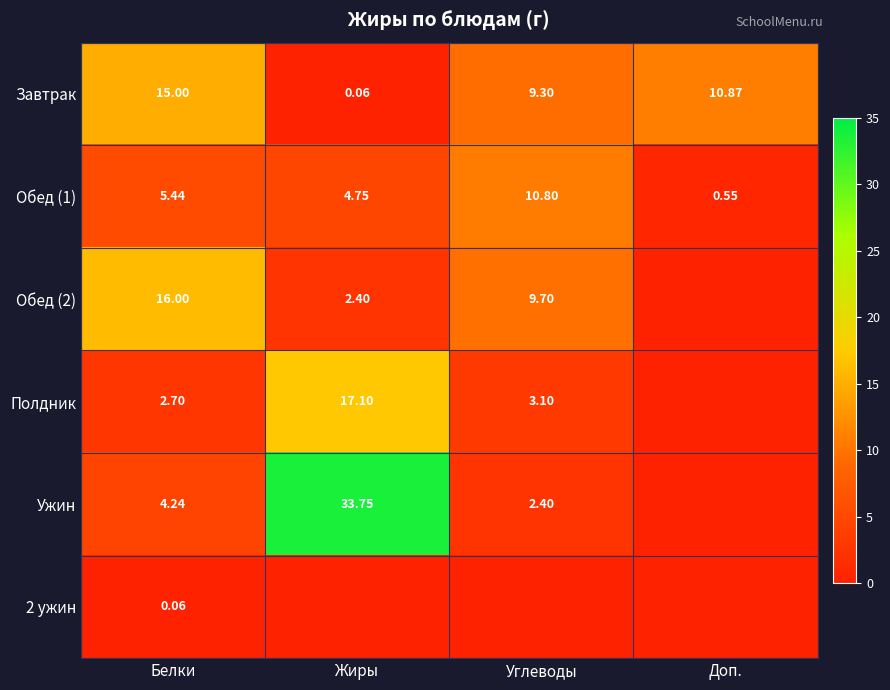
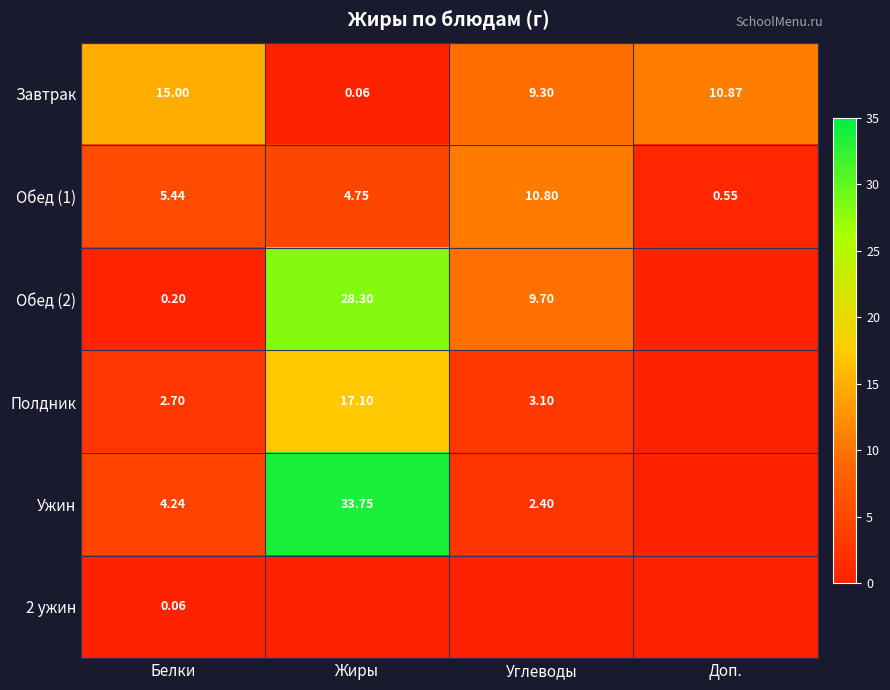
Обед (2), Белки: 16.00 -> 0.20
Обед (2), Жиры: 2.40 -> 28.30
